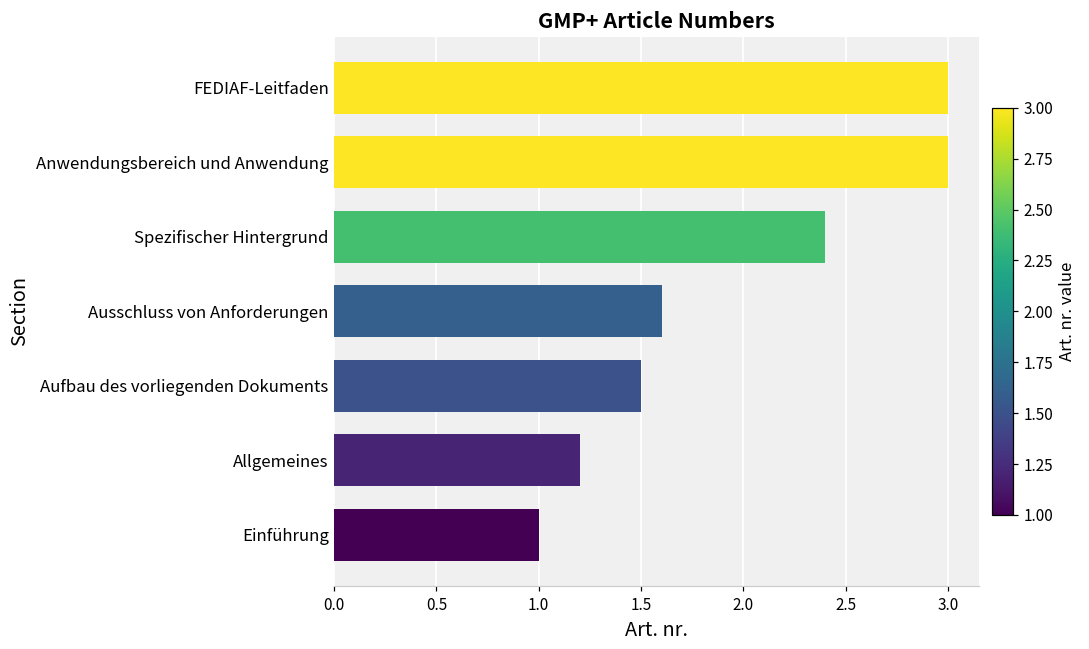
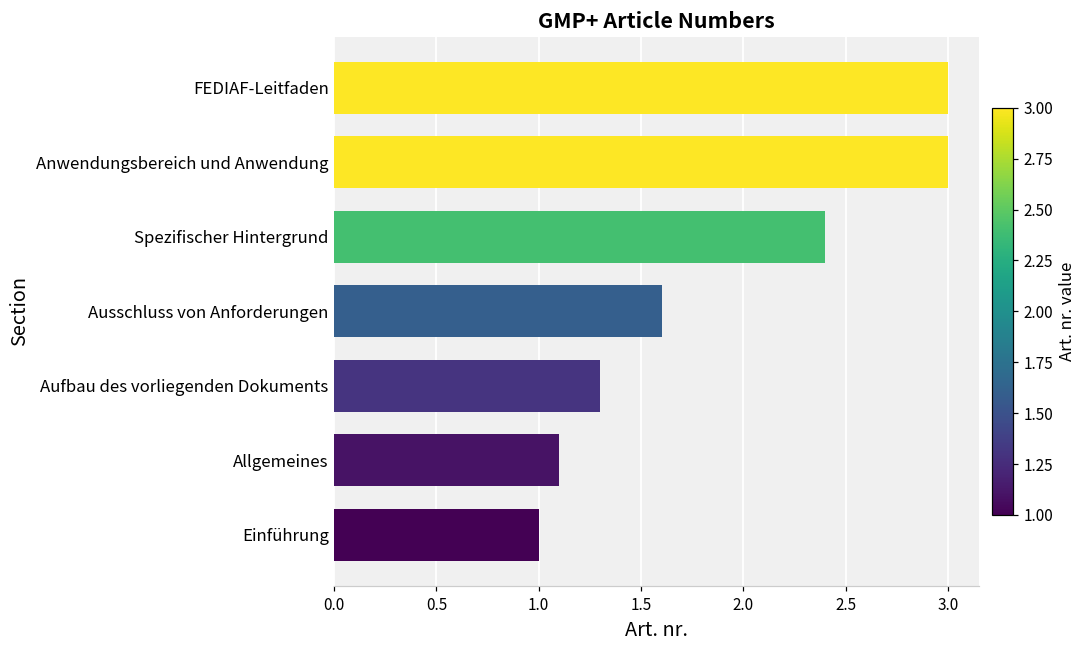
Aufbau des vorliegenden Dokuments: 1.5 -> 1.3
Allgemeines: 1.2 -> 1.1
